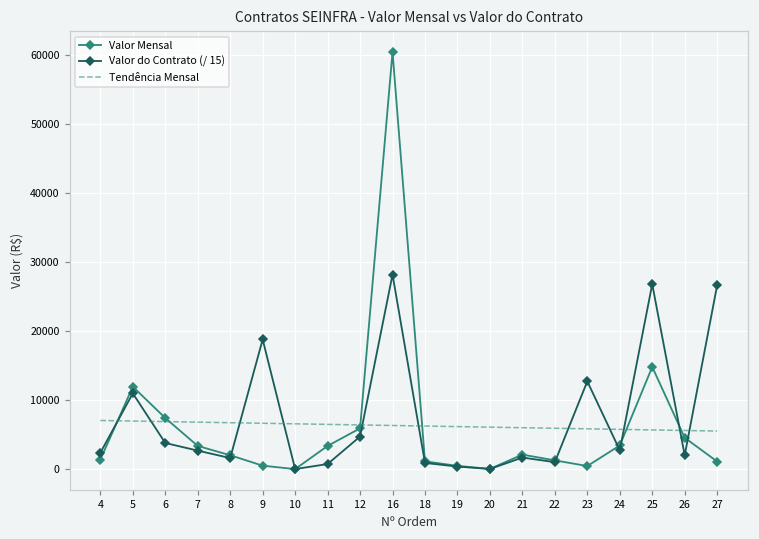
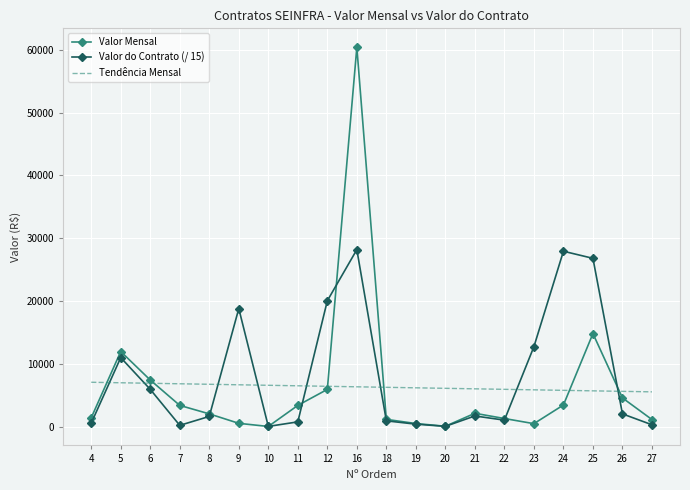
Valor do Contrato (/ 15), 4: 2000 -> 1000
Valor do Contrato (/ 15), 6: 4000 -> 6000
Valor do Contrato (/ 15), 7: 3000 -> 0
Valor do Contrato (/ 15), 12: 5000 -> 20000
Valor do Contrato (/ 15), 24: 3000 -> 28000
Valor do Contrato (/ 15), 27: 27000 -> 0
